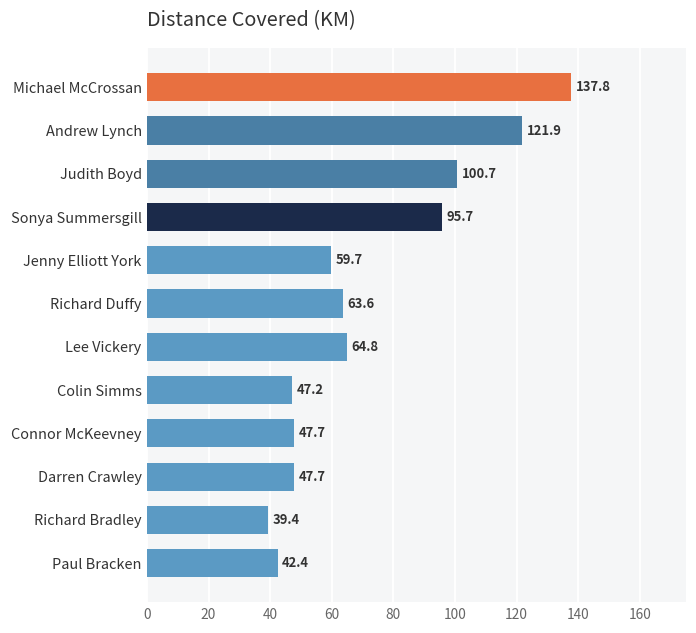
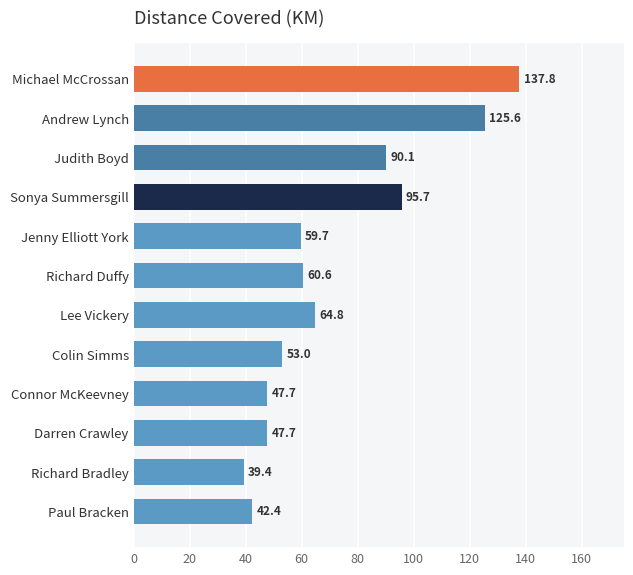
Andrew Lynch: 121.9 -> 125.6
Judith Boyd: 100.7 -> 90.1
Richard Duffy: 63.6 -> 60.6
Colin Simms: 47.2 -> 53.0
